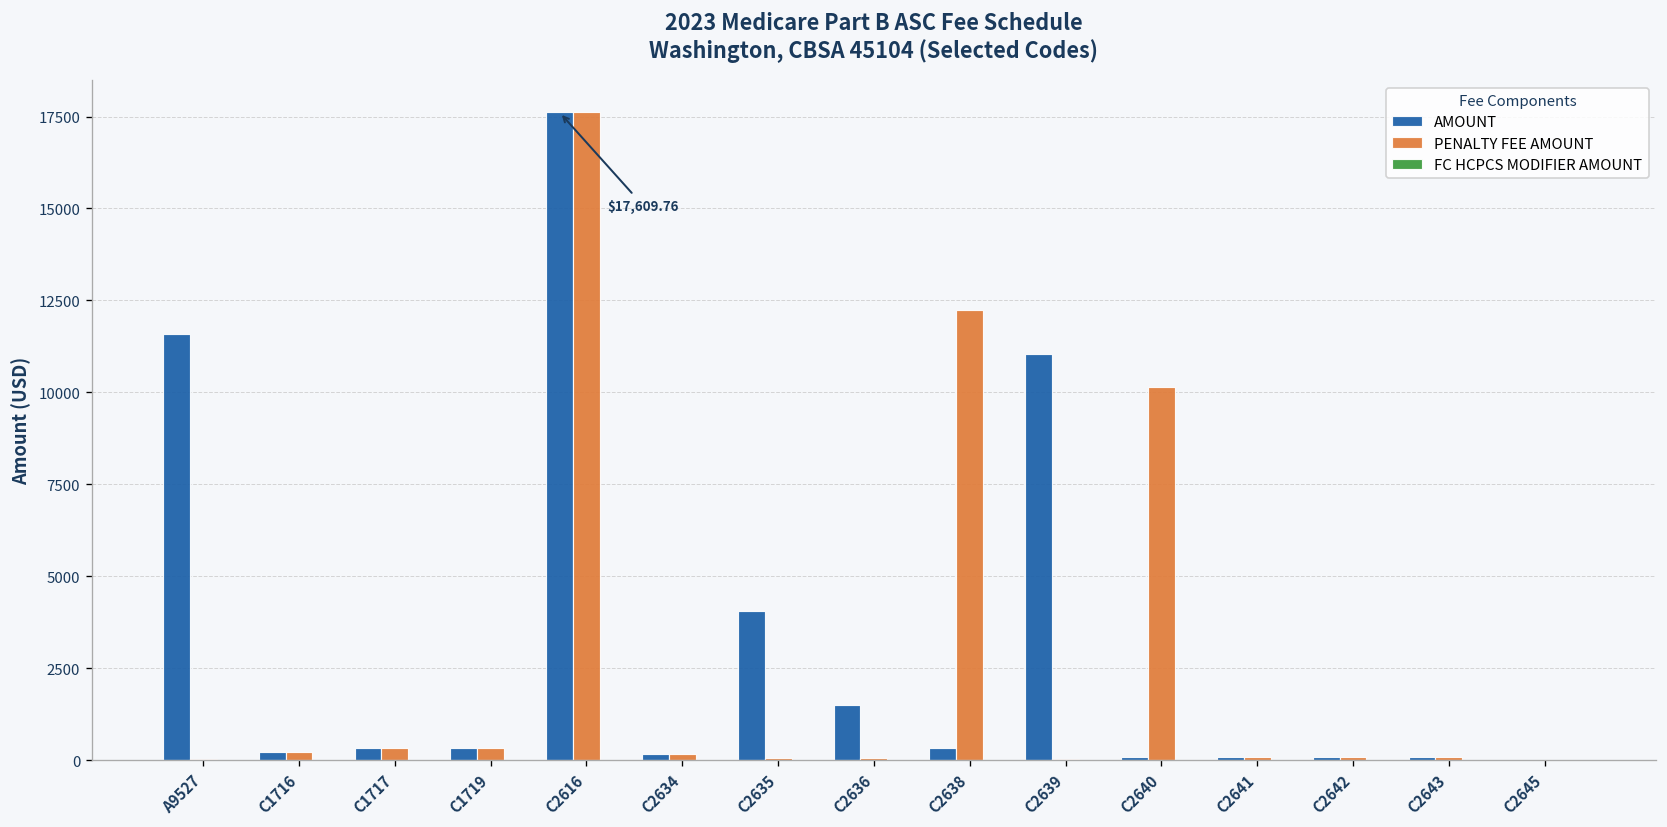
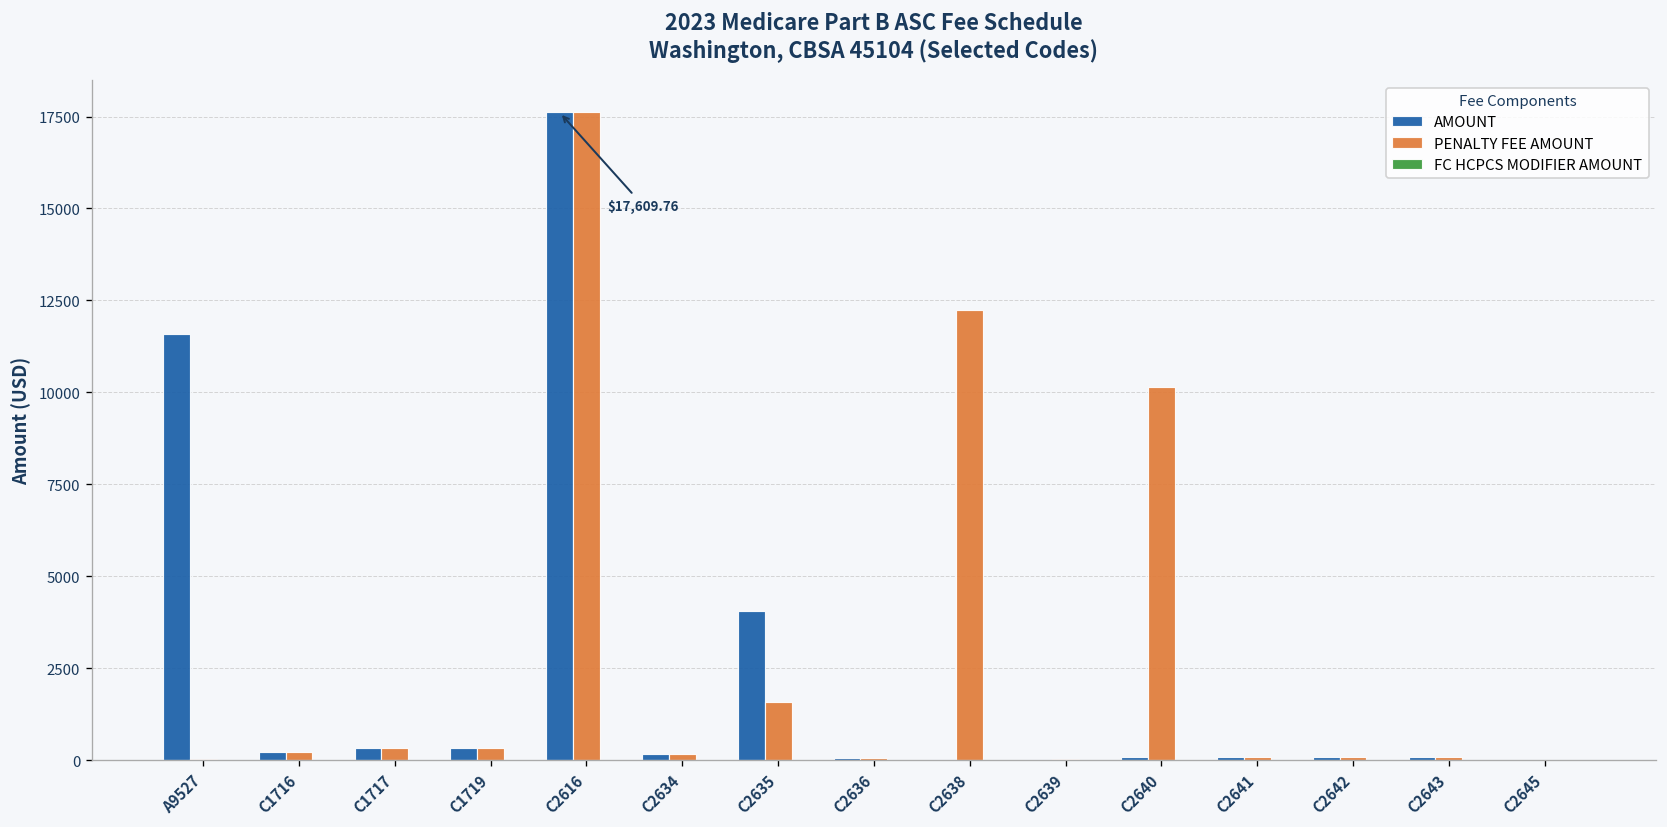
PENALTY FEE AMOUNT, C2635: 100 -> 1600
AMOUNT, C2636: 1500 -> 100
AMOUNT, C2638: 300 -> 0
AMOUNT, C2639: 11100 -> 0
